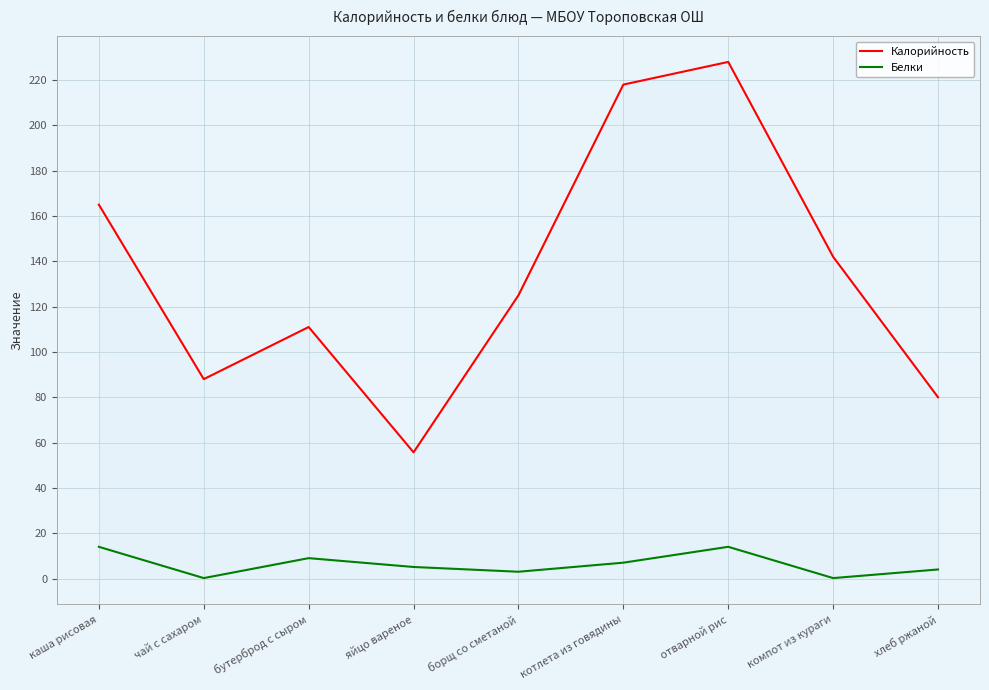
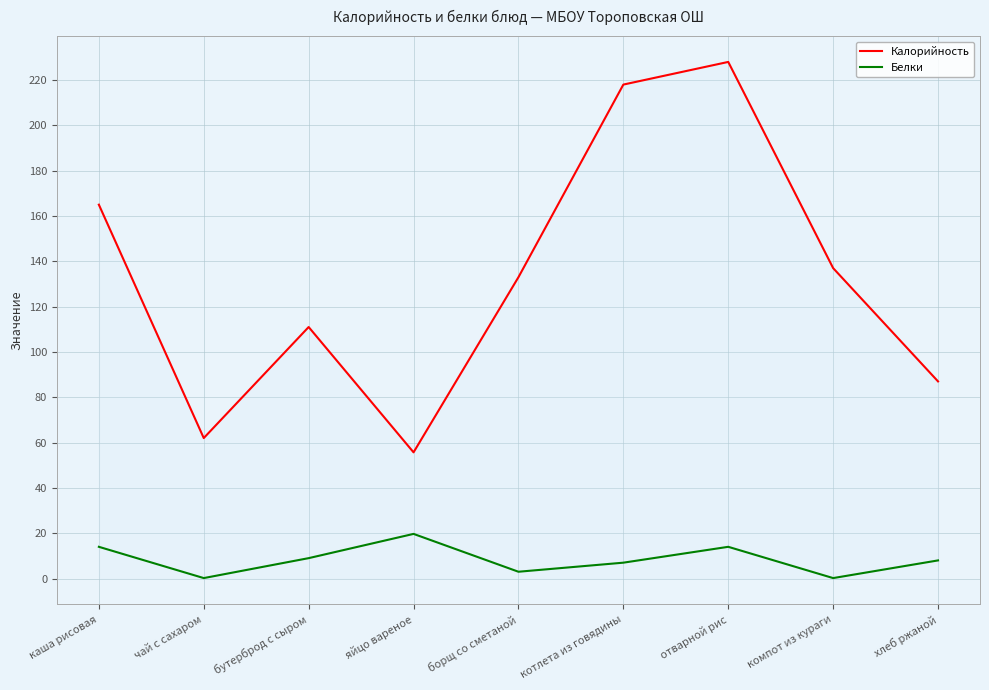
Калорийность, чай с сахаром: 88 -> 62
Белки, яйцо вареное: 5 -> 20
Калорийность, борщ со сметаной: 125 -> 133
Калорийность, компот из кураги: 142 -> 137
Калорийность, хлеб ржаной: 80 -> 87
Белки, хлеб ржаной: 4 -> 8
